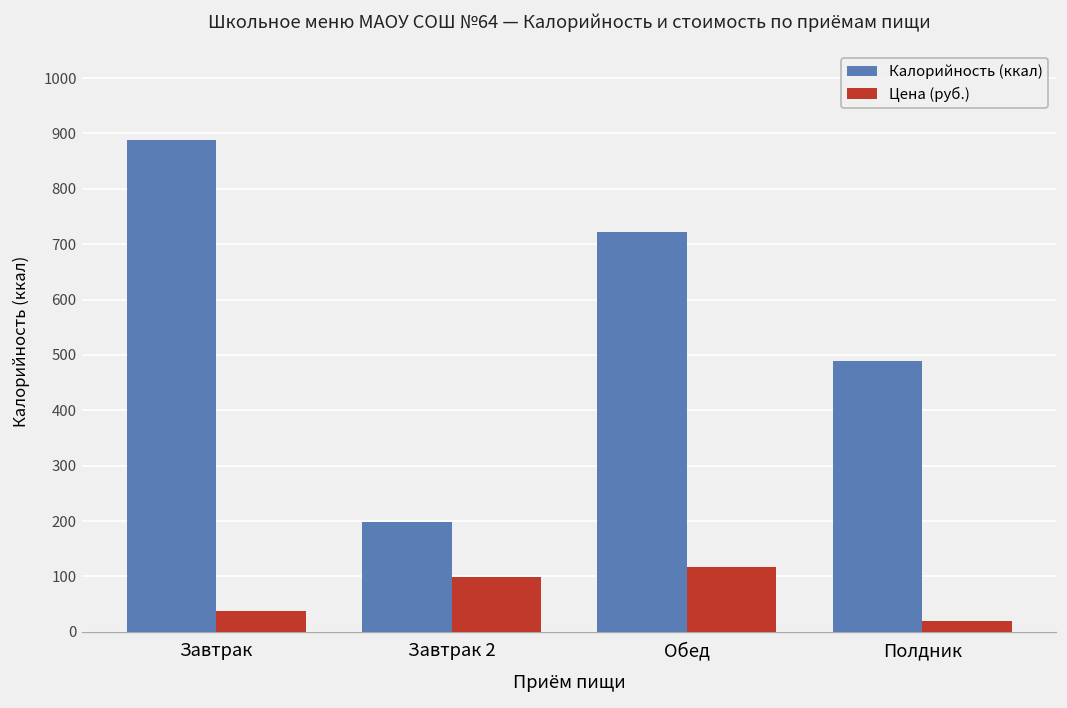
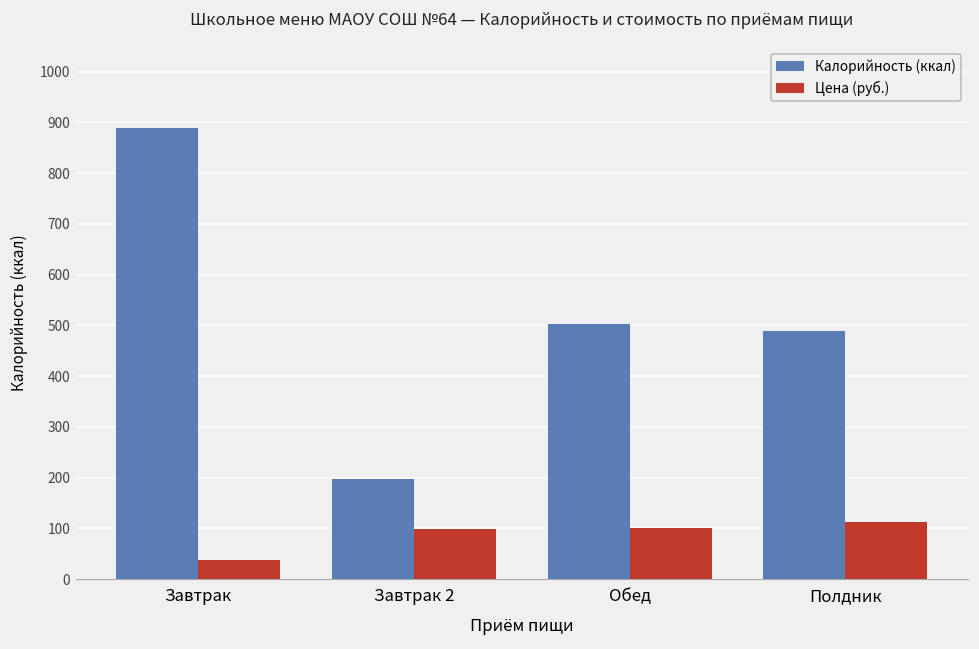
Калорийность (ккал), Обед: 720 -> 500
Цена (руб.), Обед: 120 -> 100
Цена (руб.), Полдник: 20 -> 110
